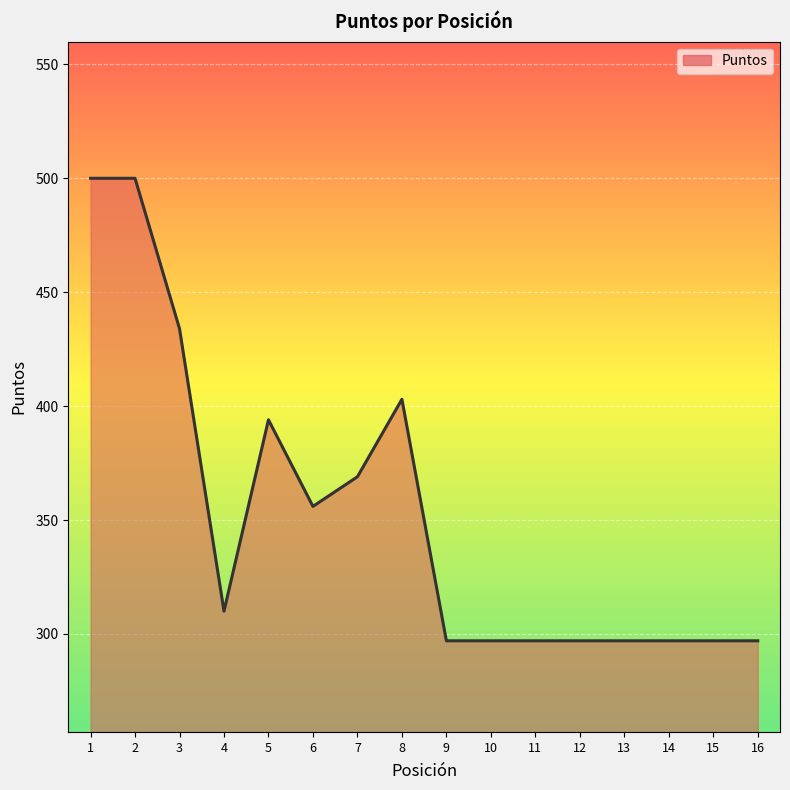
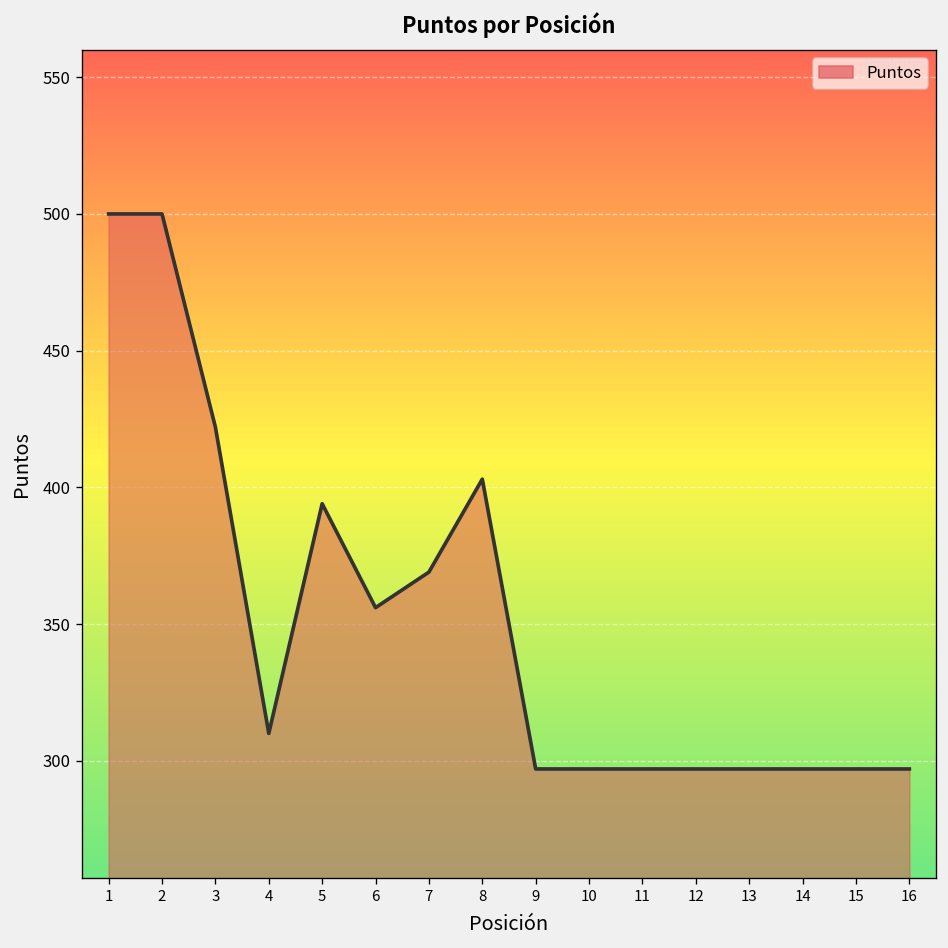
3: 434 -> 422
